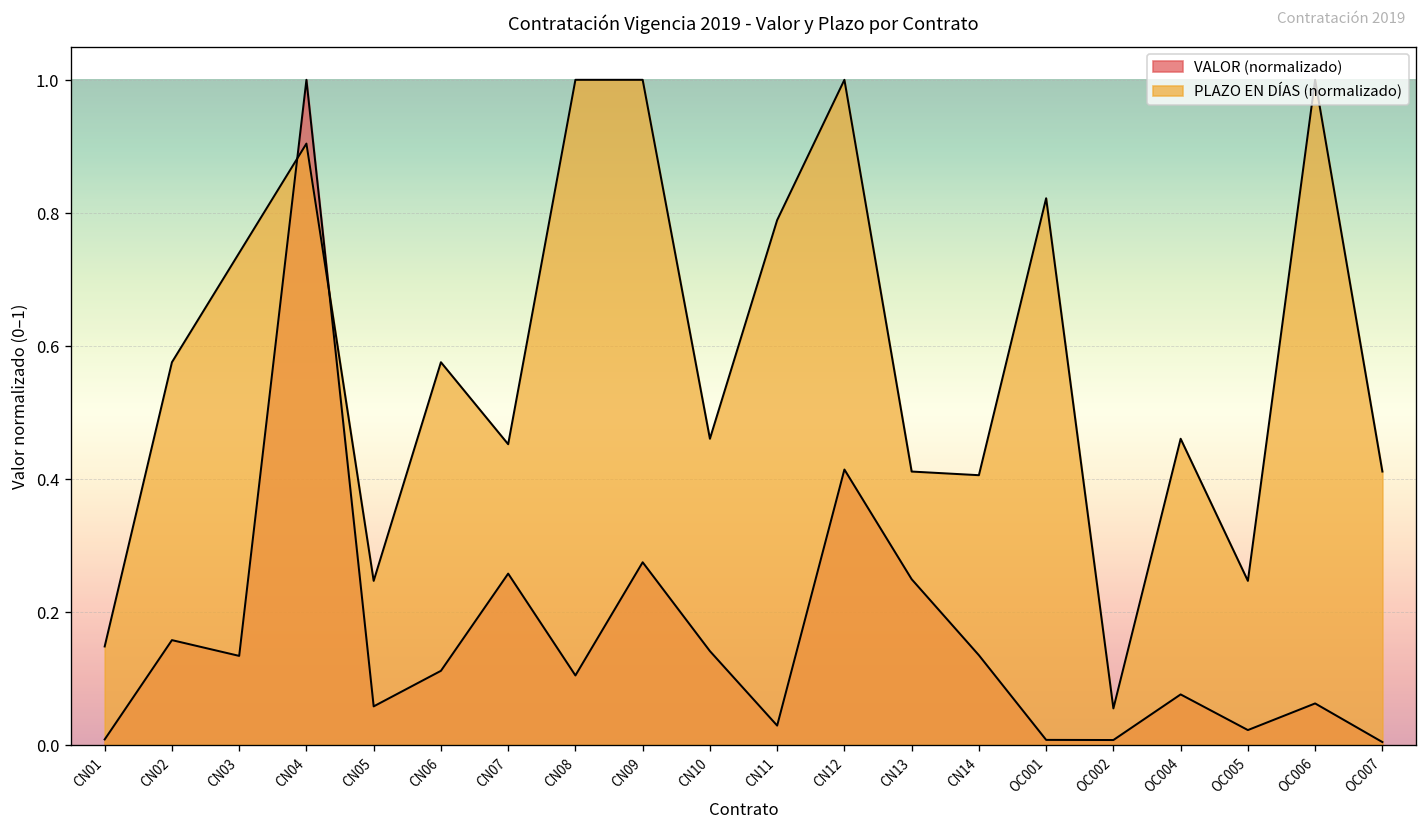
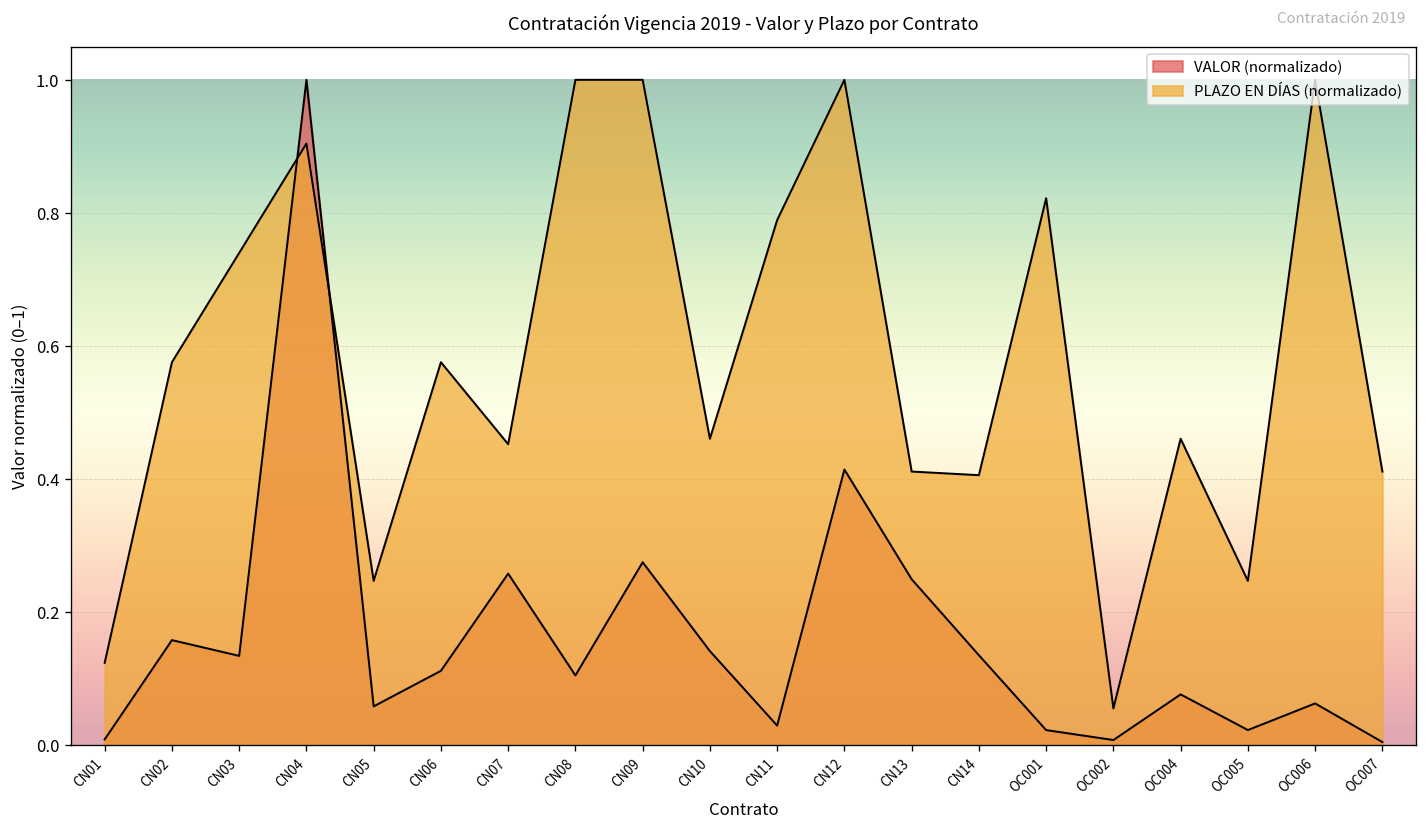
PLAZO EN DÍAS (normalizado), CN01: 0.15 -> 0.12
VALOR (normalizado), OC001: 0.01 -> 0.02
